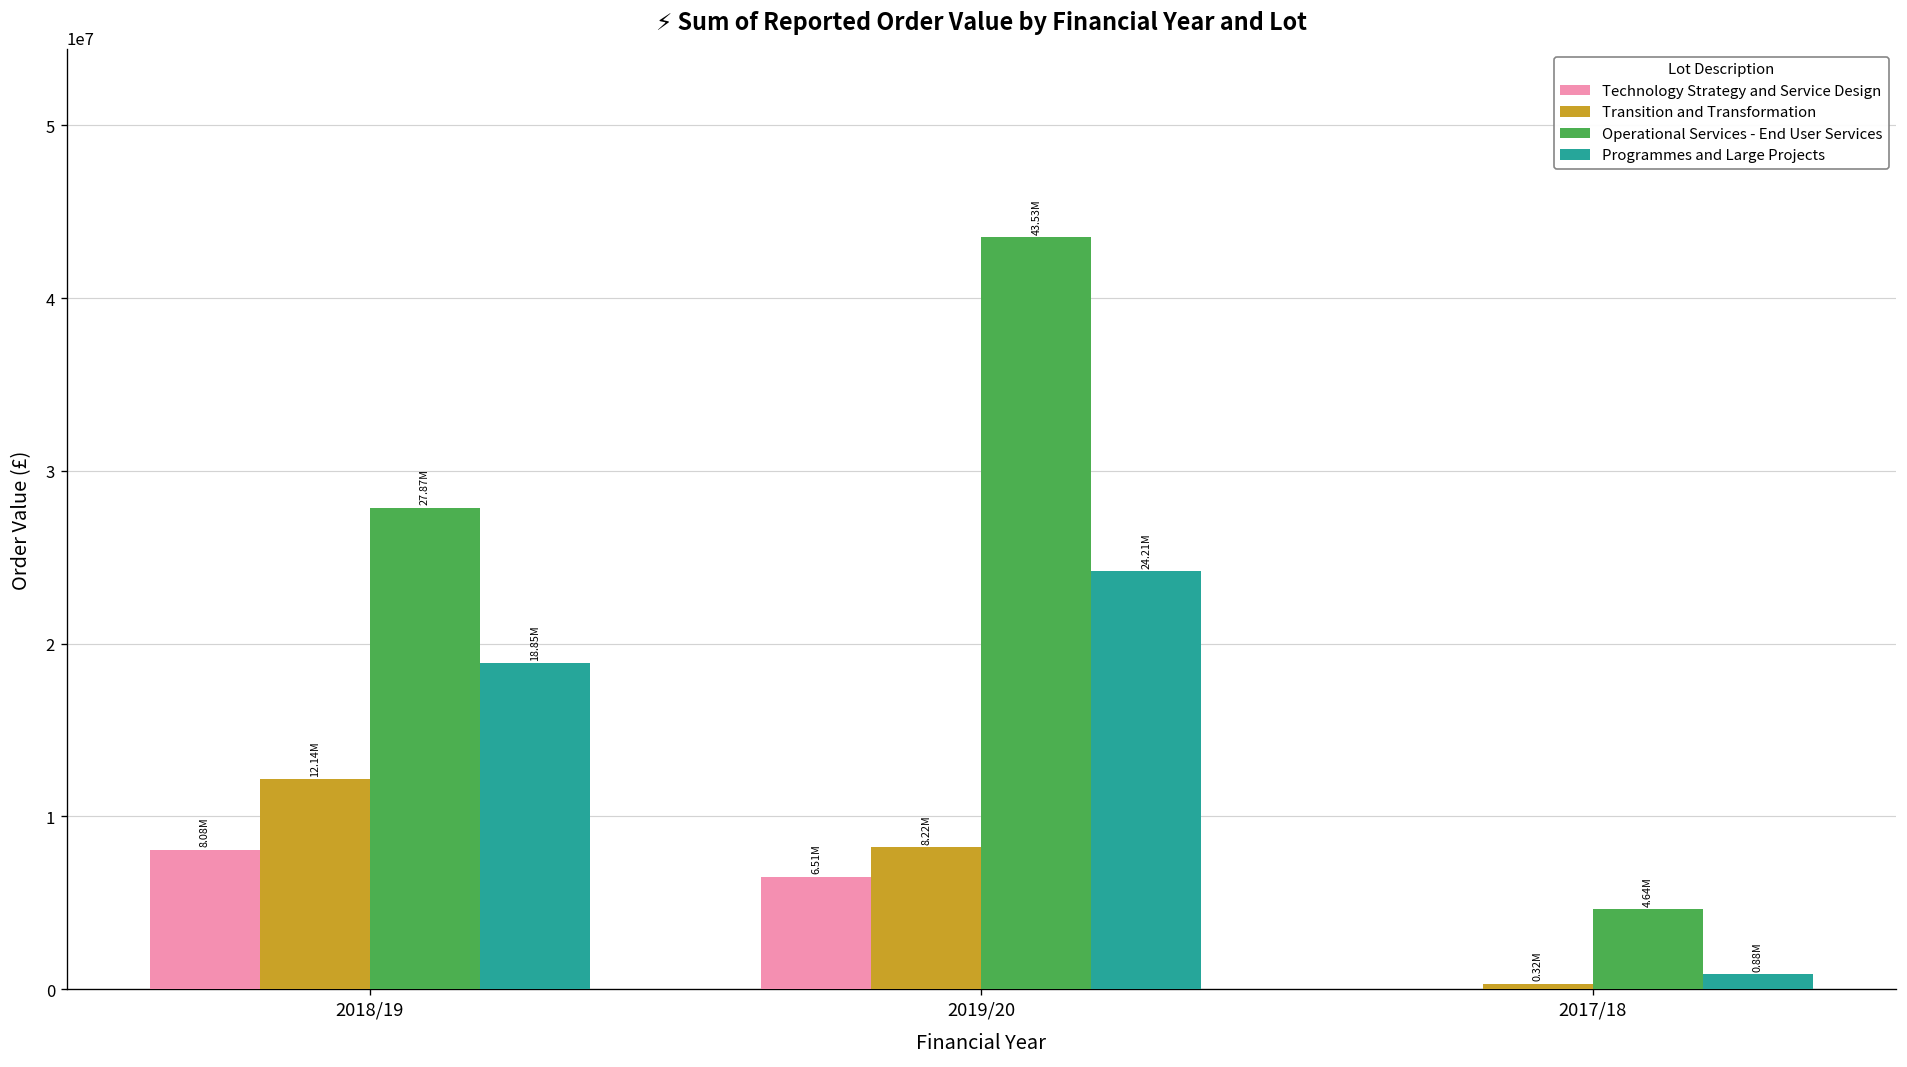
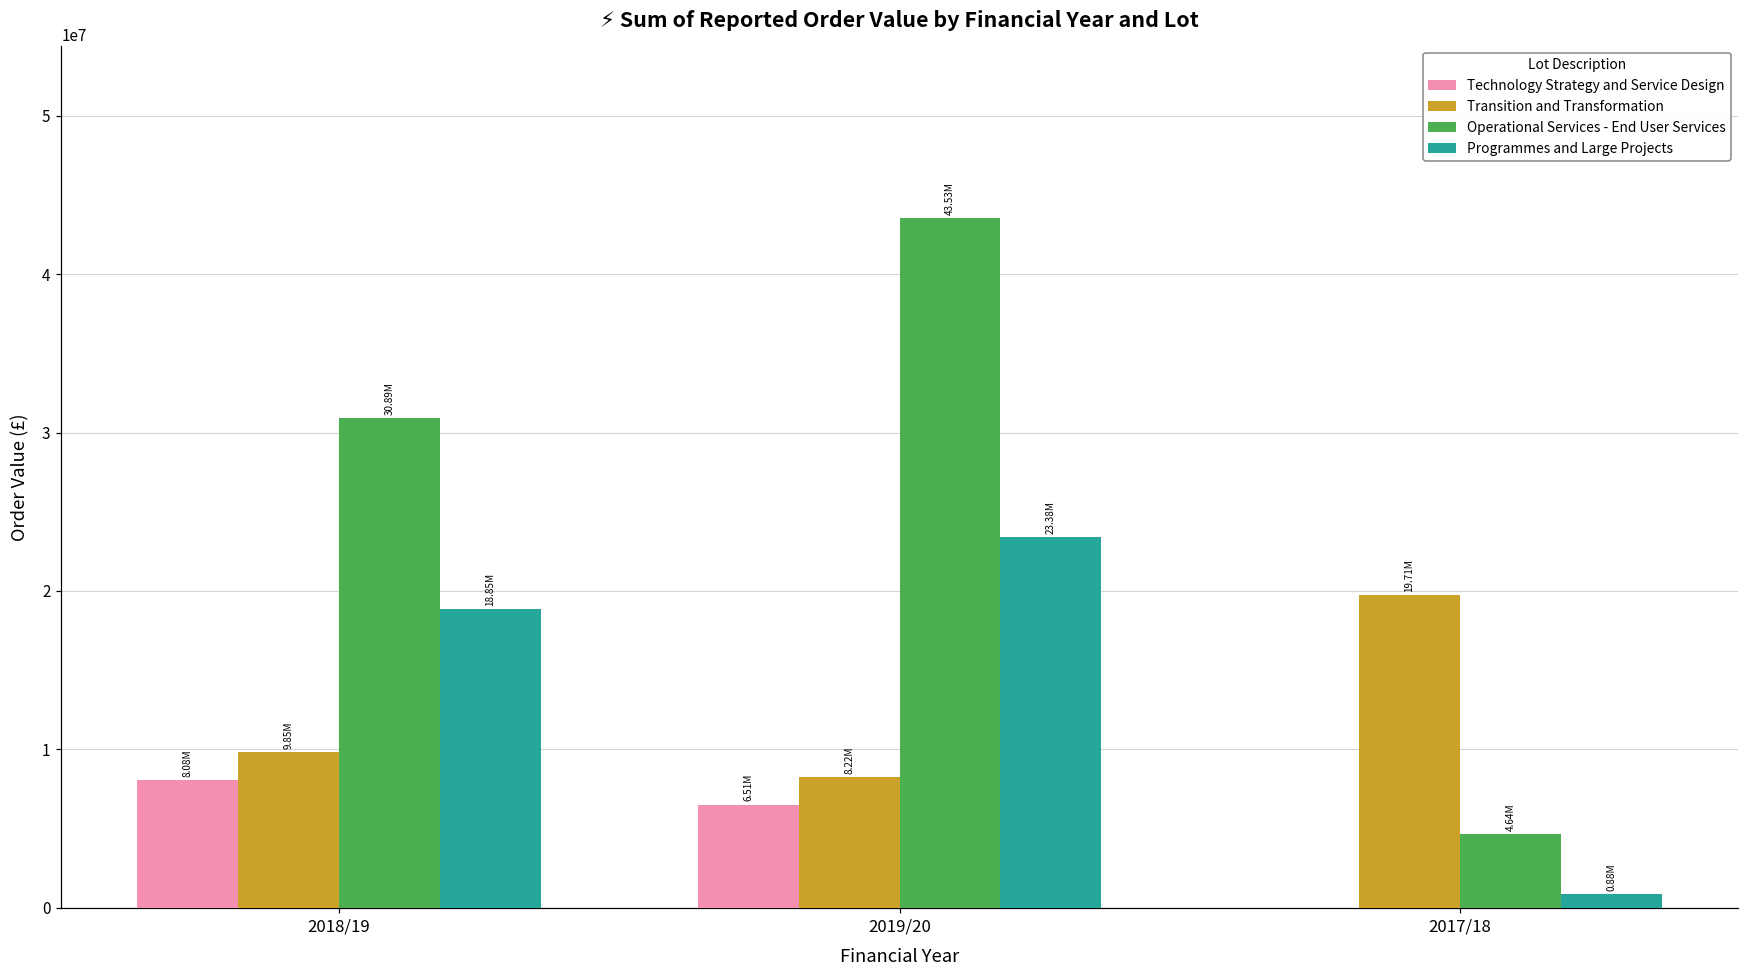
Transition and Transformation, 2018/19: 12.14M -> 9.85M
Operational Services - End User Services, 2018/19: 27.87M -> 30.89M
Programmes and Large Projects, 2019/20: 24.21M -> 23.38M
Transition and Transformation, 2017/18: 0.32M -> 19.71M
